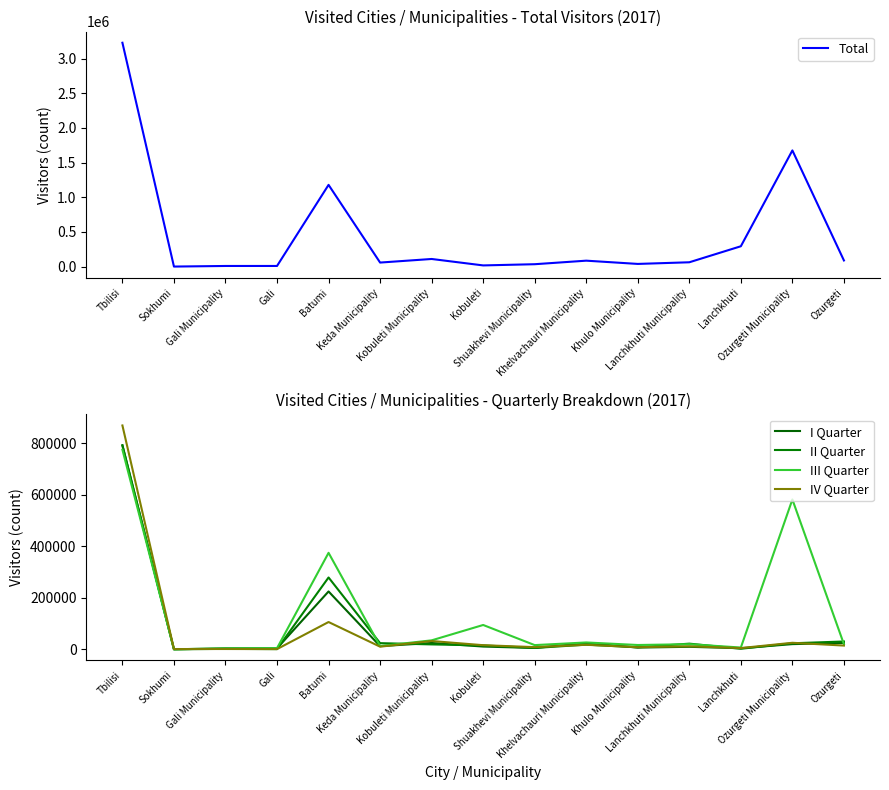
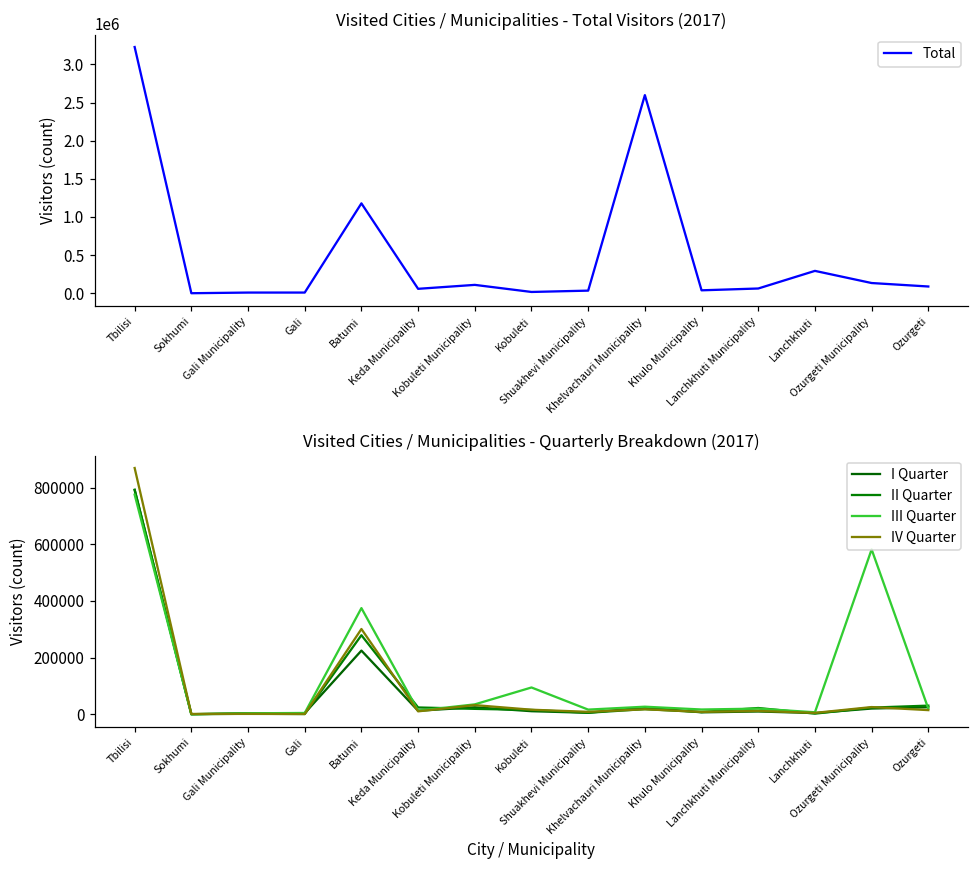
Visited Cities / Municipalities - Total Visitors (2017), Khelvachauri Municipality: 100000 -> 2600000
Visited Cities / Municipalities - Total Visitors (2017), Ozurgeti Municipality: 1700000 -> 100000
Visited Cities / Municipalities - Quarterly Breakdown (2017), IV Quarter, Batumi: 110000 -> 300000
